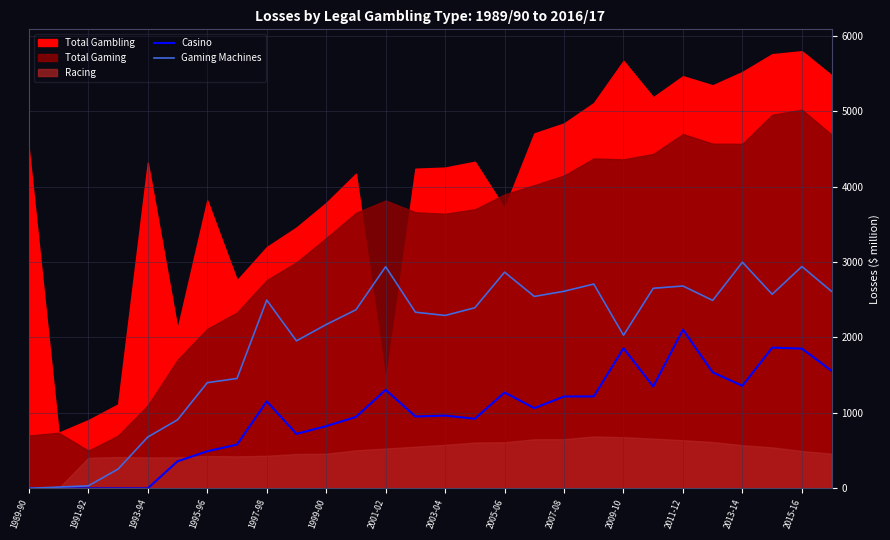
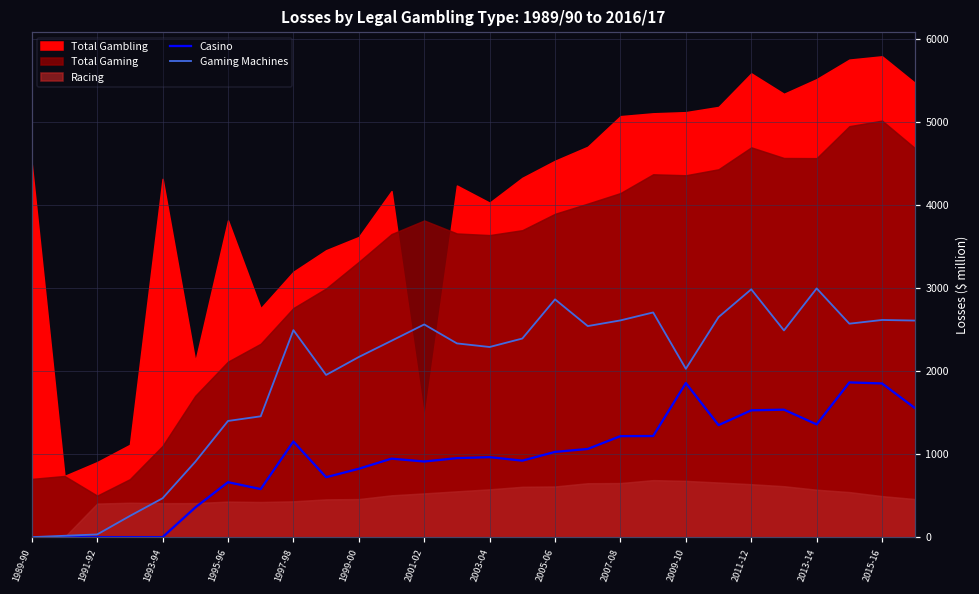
Gaming Machines, 1993-94: 700 -> 500
Casino, 1995-96: 500 -> 700
Total Gambling, 1999-00: 3800 -> 3600
Casino, 2001-02: 1300 -> 900
Gaming Machines, 2001-02: 2900 -> 2600
Total Gambling, 2003-04: 4300 -> 4000
Casino, 2005-06: 1300 -> 1000
Total Gambling, 2005-06: 3700 -> 4500
Total Gambling, 2007-08: 4800 -> 5100
Total Gambling, 2009-10: 5700 -> 5100
Casino, 2011-12: 2100 -> 1500
Total Gambling, 2011-12: 5500 -> 5600
Gaming Machines, 2011-12: 2700 -> 3000
Gaming Machines, 2015-16: 2900 -> 2600
